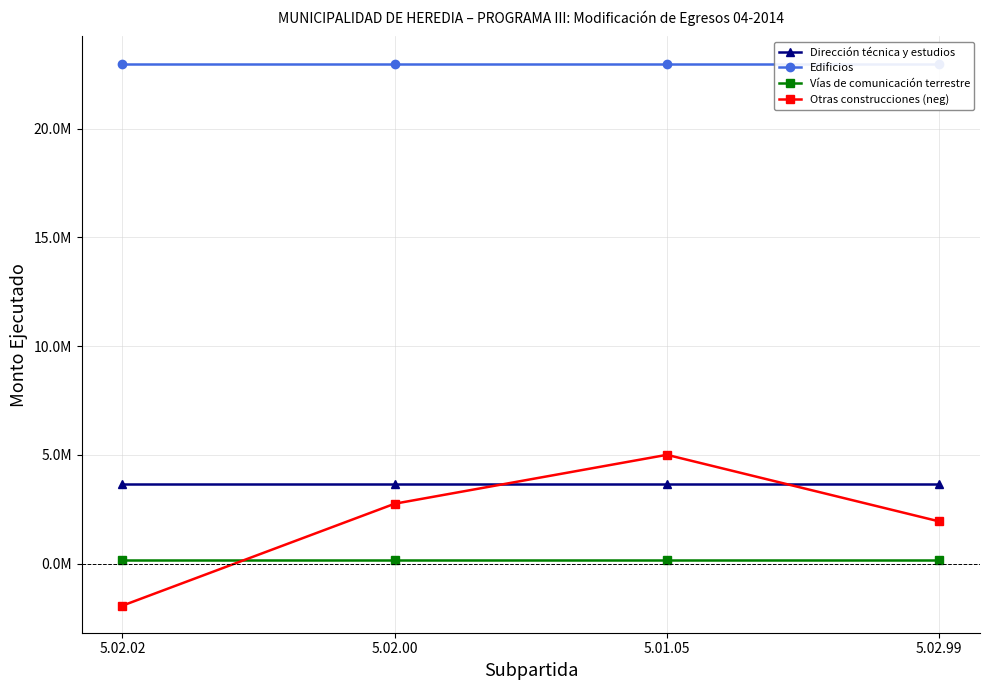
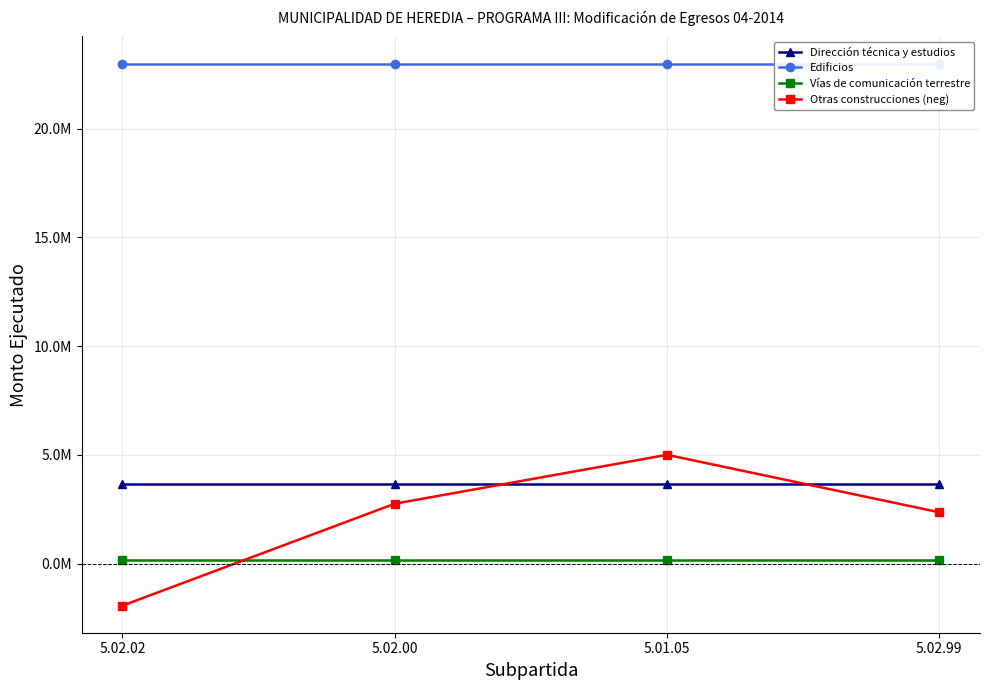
Otras construcciones (neg), 5.02.99: 1900000 -> 2400000
